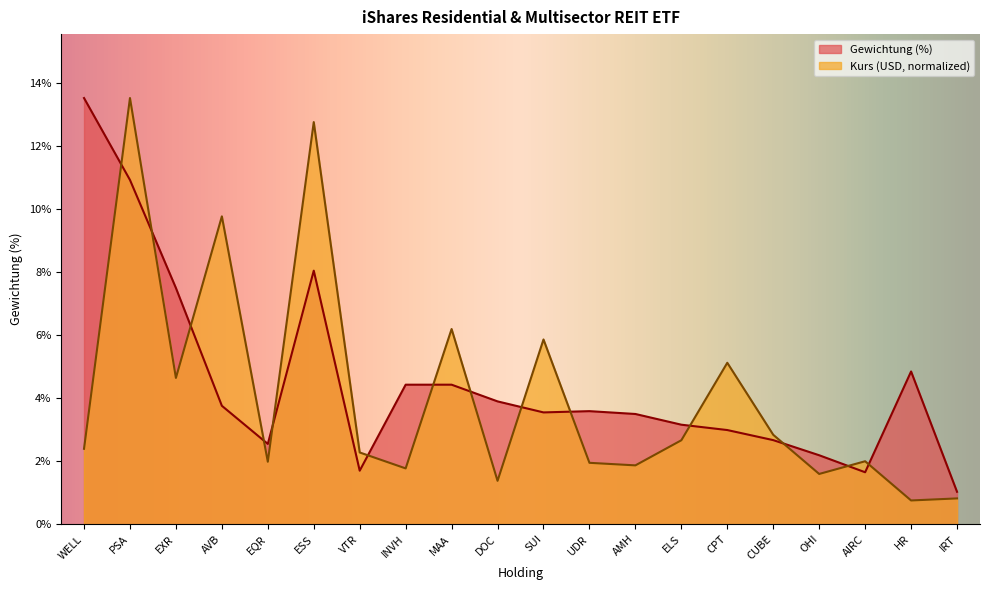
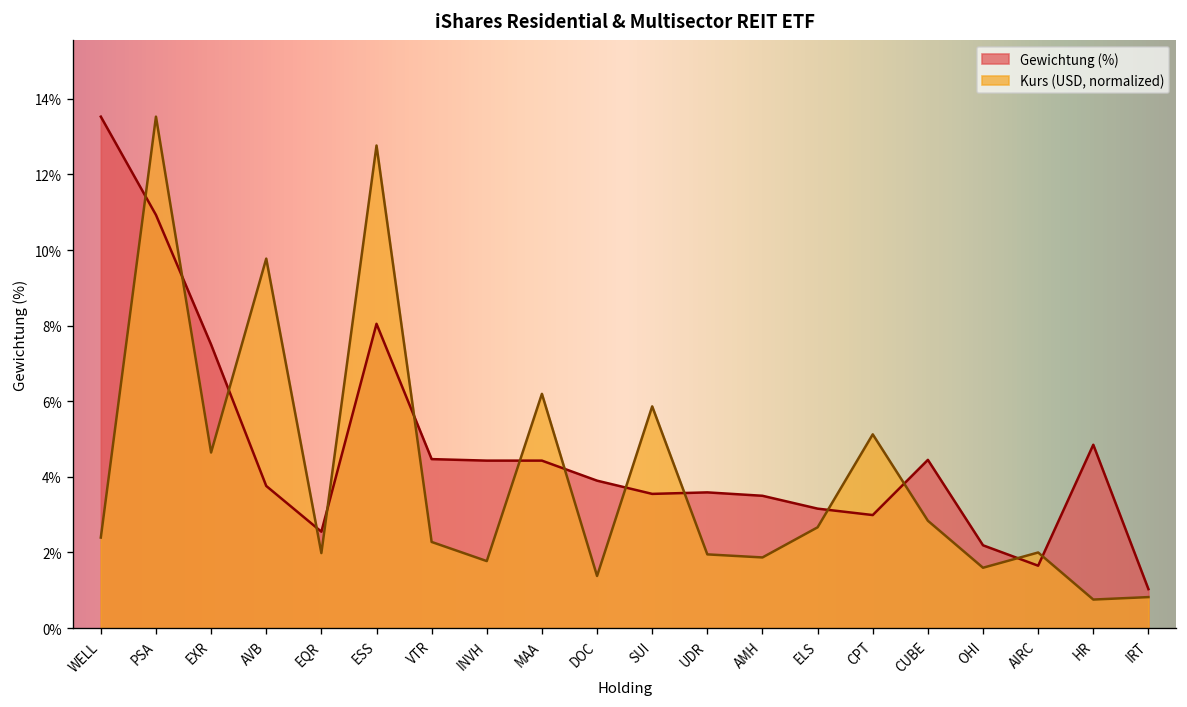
Gewichtung (%), VTR: 1.7% -> 4.5%
Gewichtung (%), CUBE: 2.7% -> 4.5%
